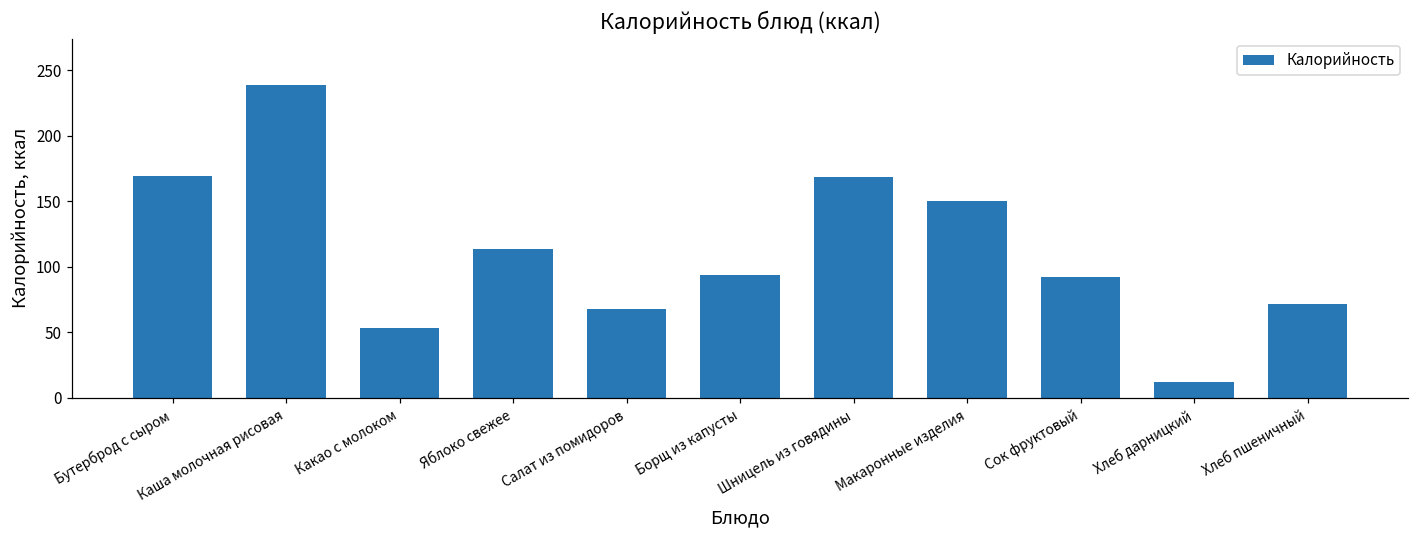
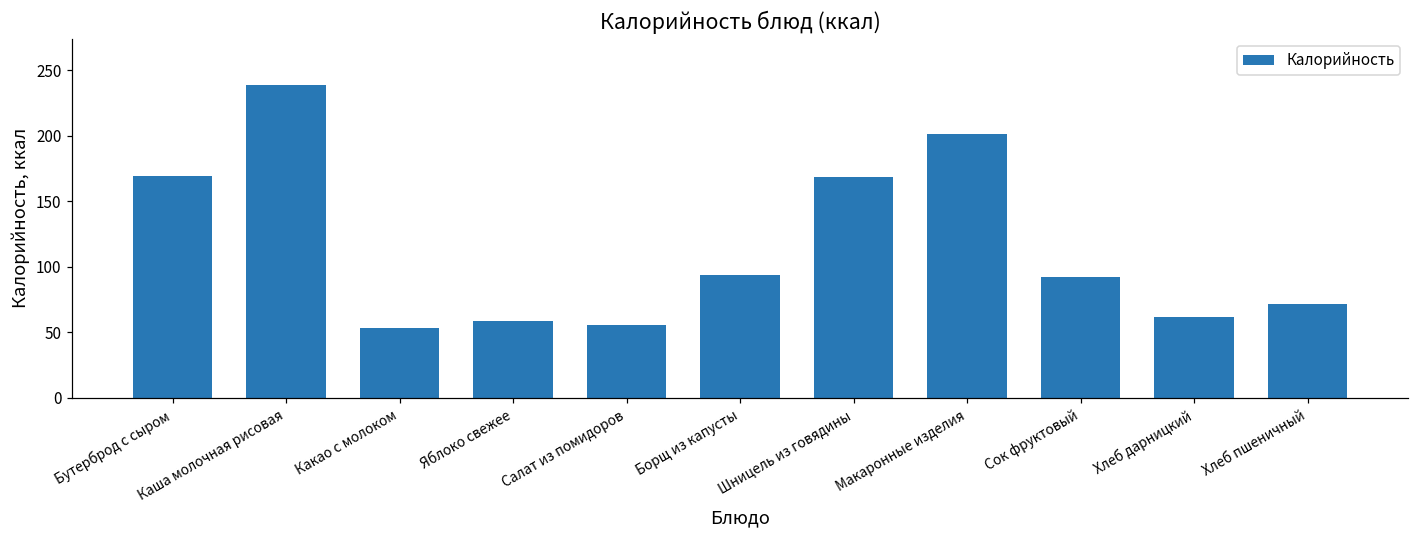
Яблоко свежее: 114 -> 59
Салат из помидоров: 68 -> 56
Макаронные изделия: 150 -> 201
Хлеб дарницкий: 12 -> 62
